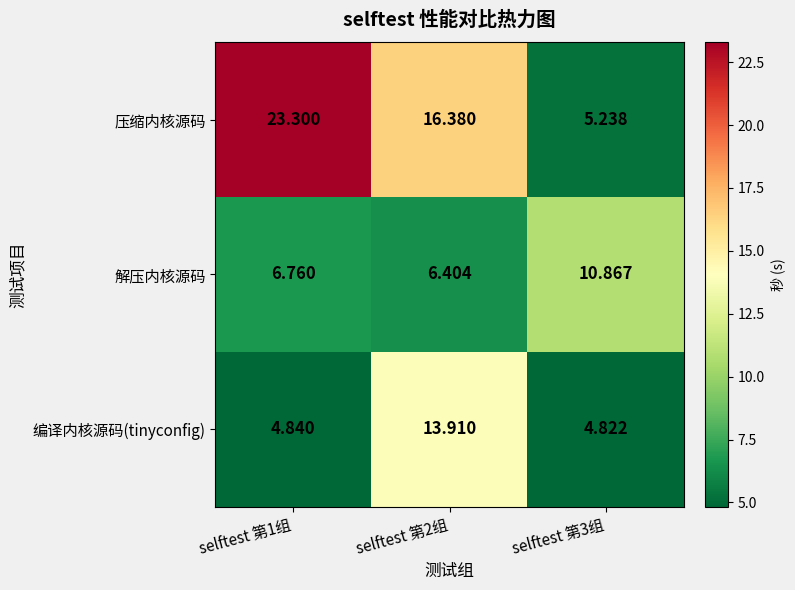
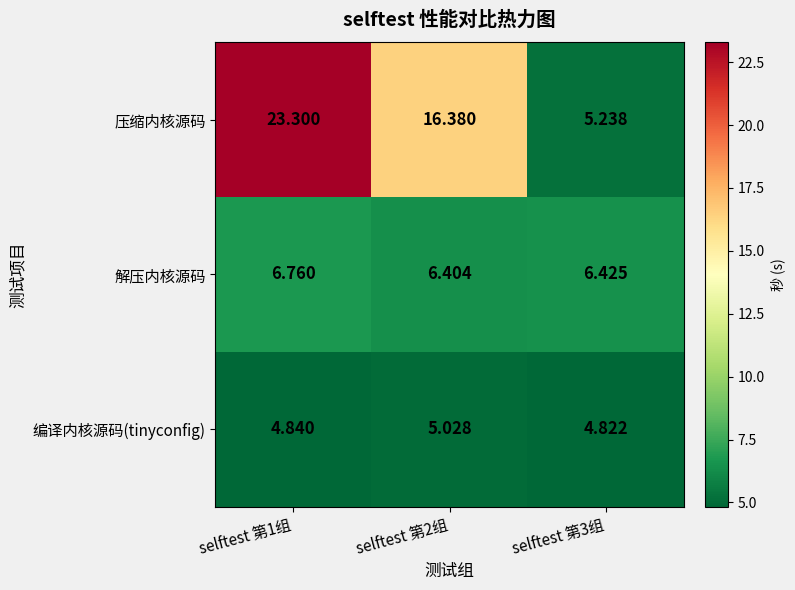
解压内核源码, selftest 第3组: 10.867 -> 6.425
编译内核源码(tinyconfig), selftest 第2组: 13.910 -> 5.028
